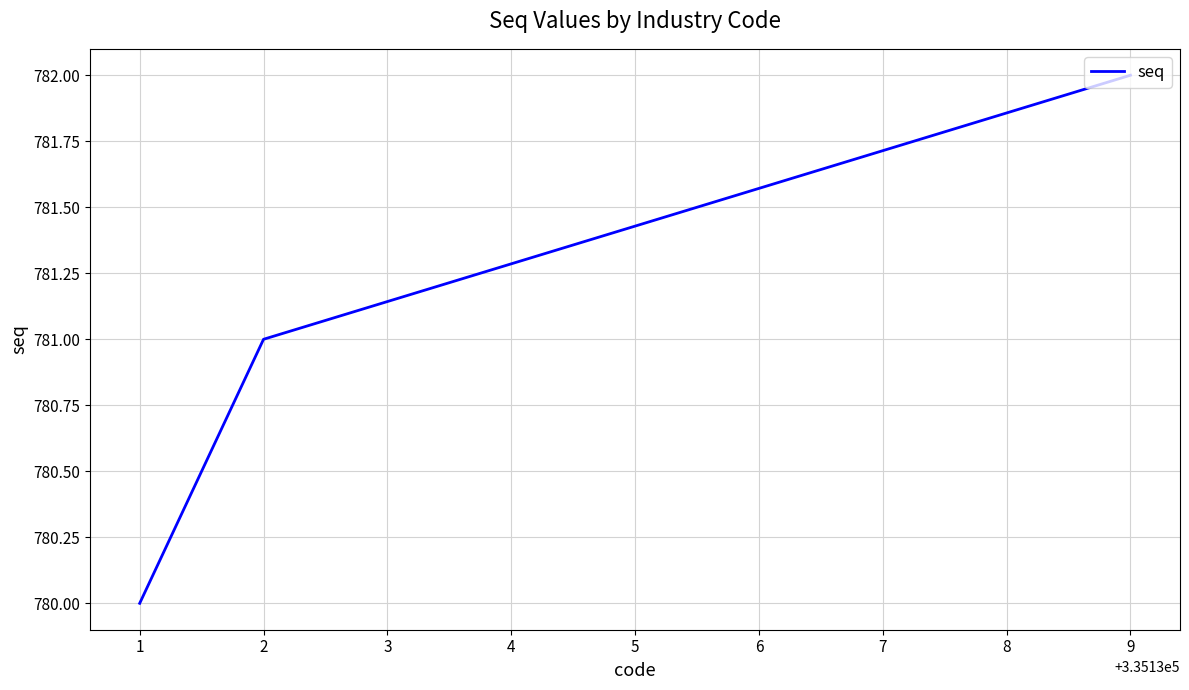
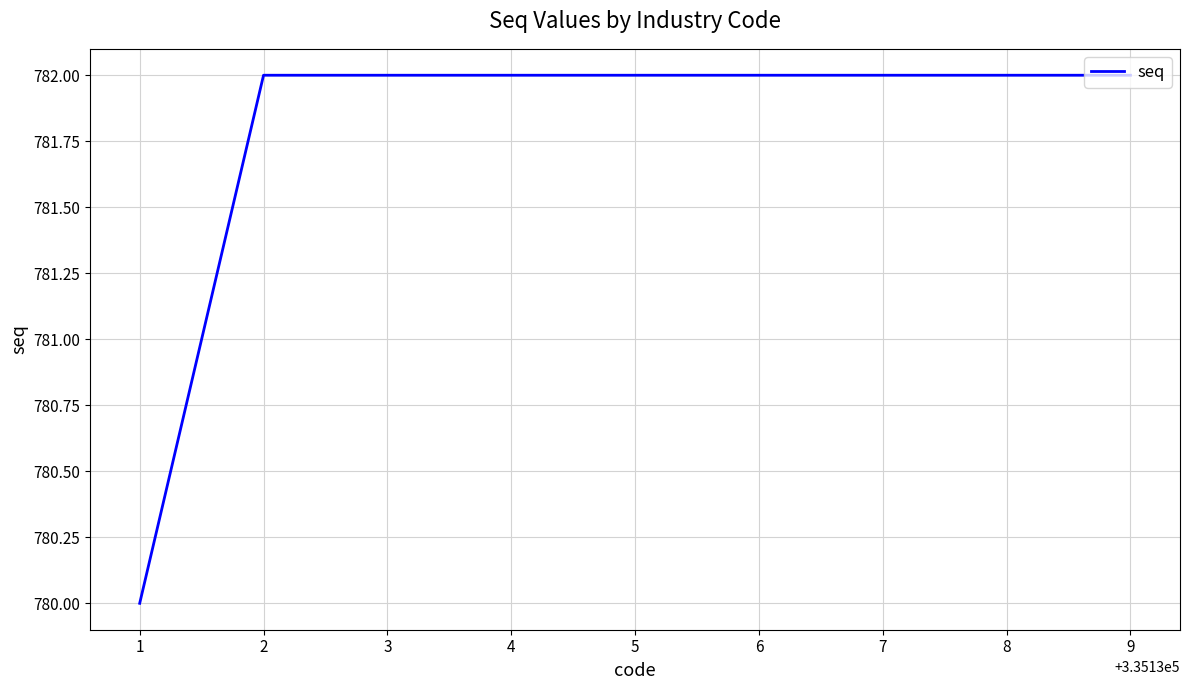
2: 781 -> 782
